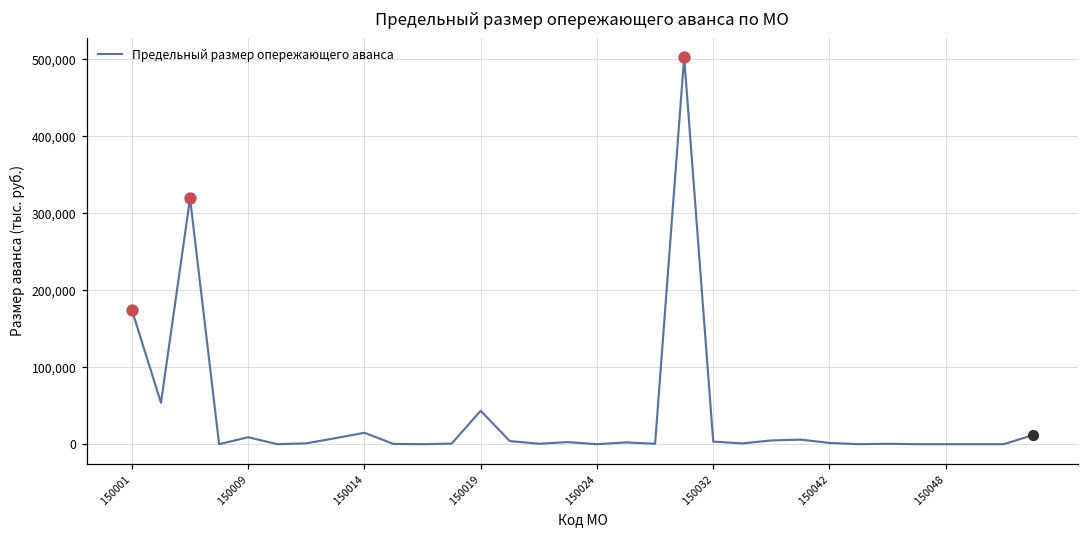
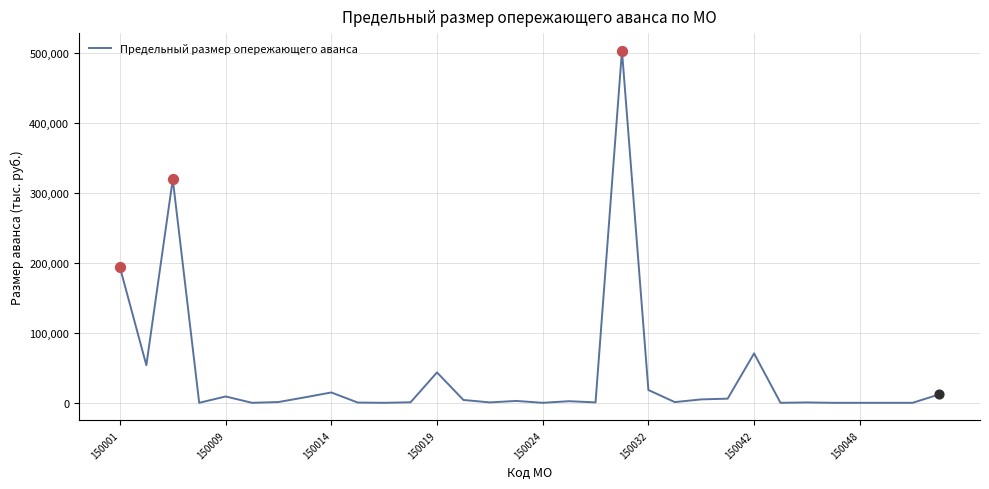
Предельный размер опережающего аванса, 150001: 170,000 -> 190,000
Предельный размер опережающего аванса, 150032: 0 -> 20,000
Предельный размер опережающего аванса, 150042: 0 -> 70,000
